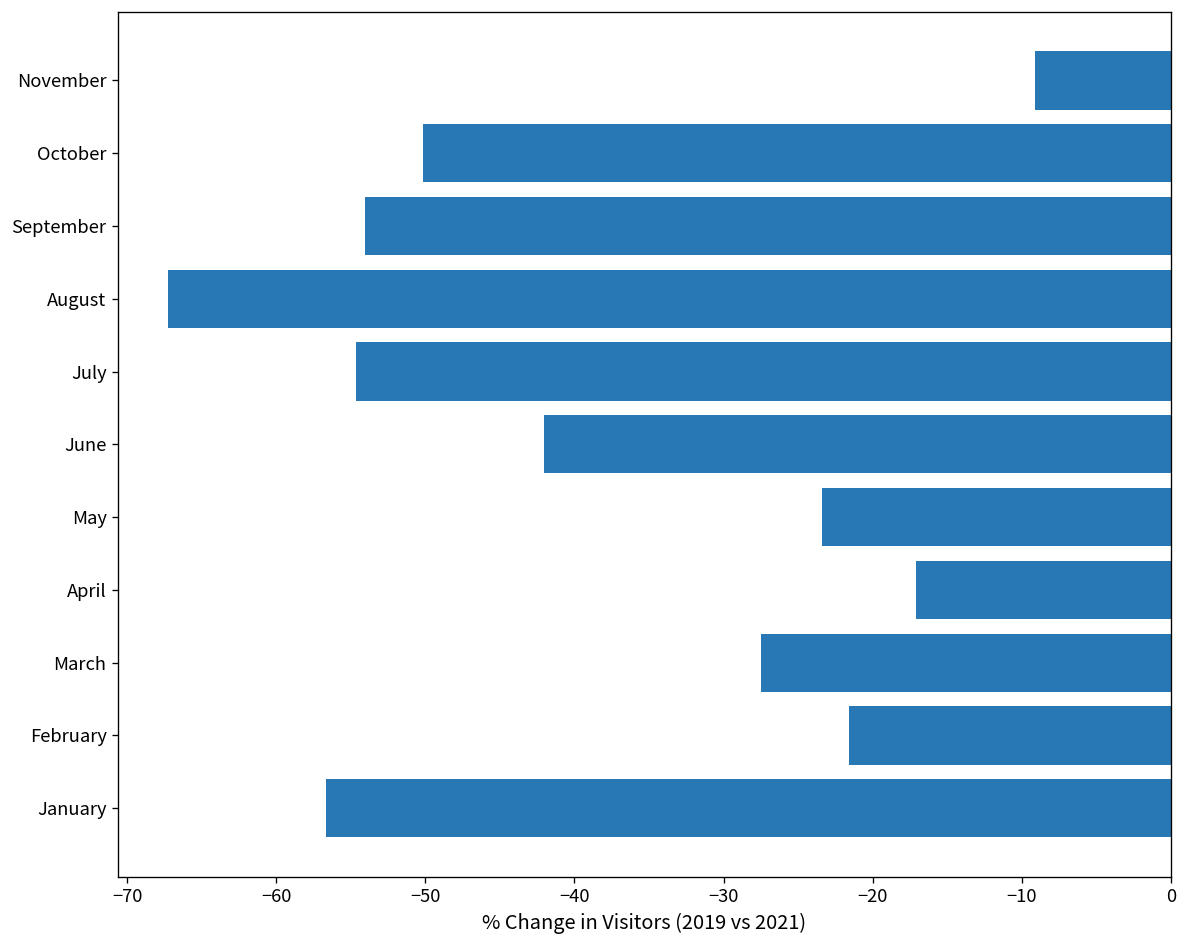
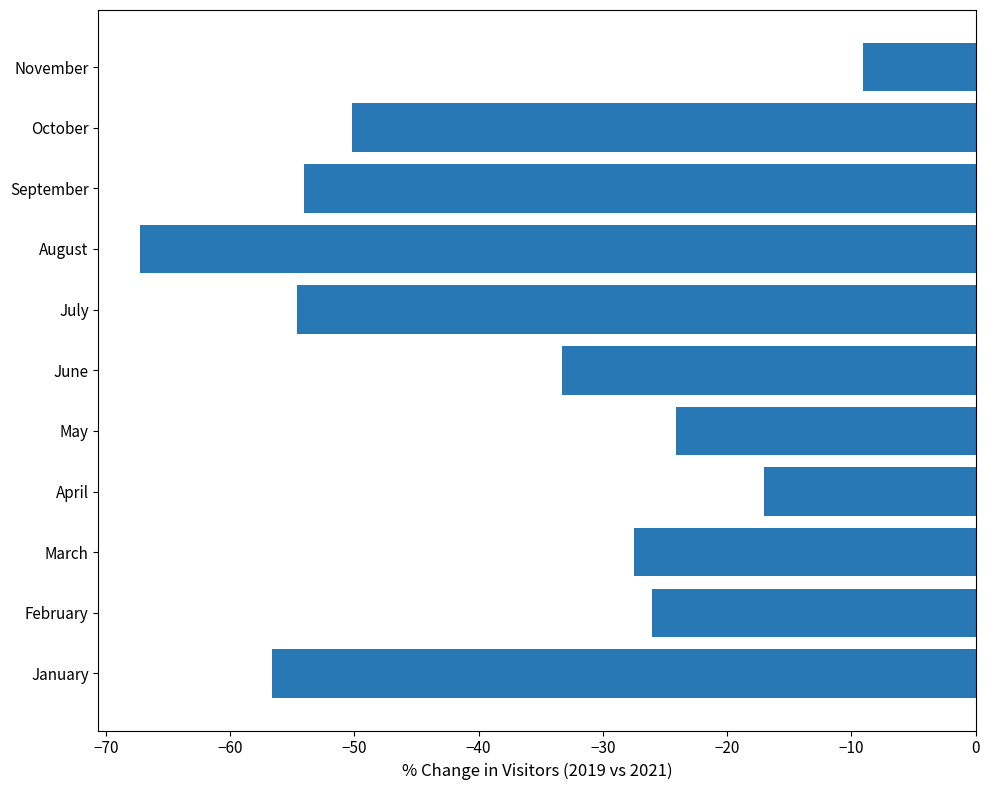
June: -42.1 -> -33.3
May: -23.4 -> -24.1
February: -21.6 -> -26.1
